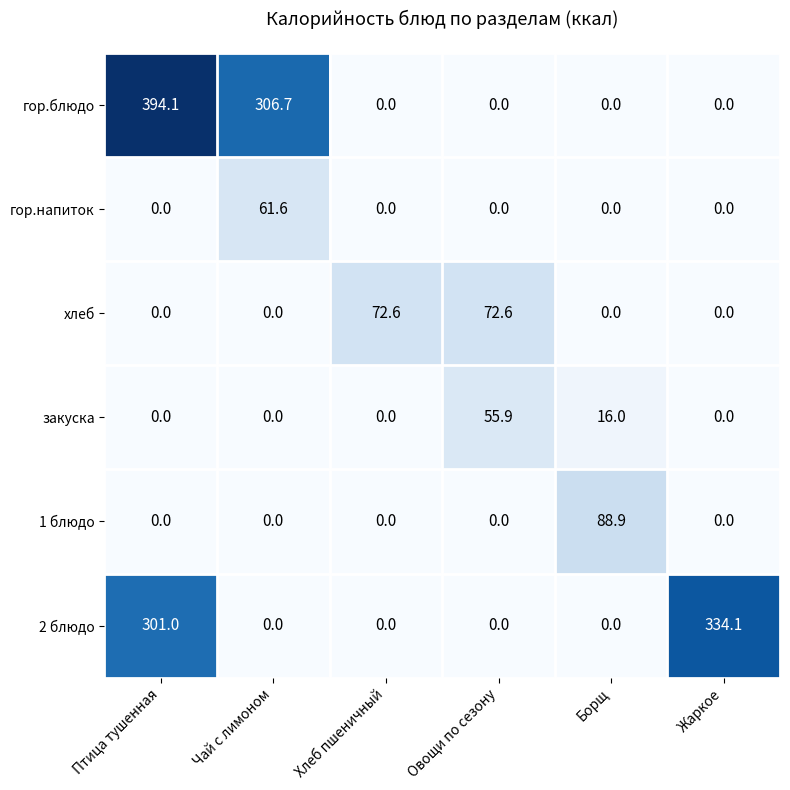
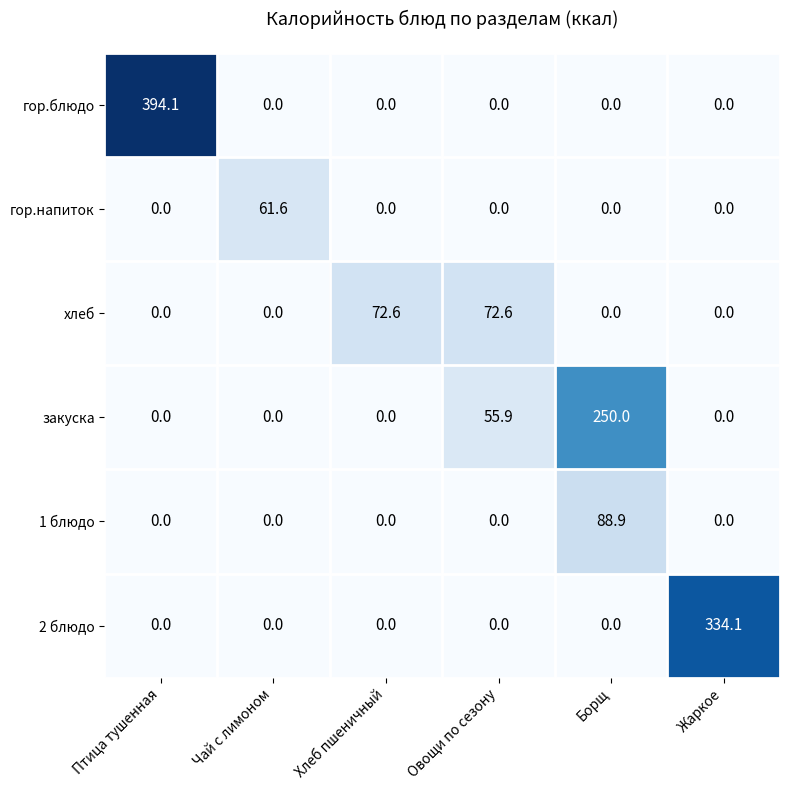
гор.блюдо, Чай с лимоном: 306.7 -> 0.0
закуска, Борщ: 16.0 -> 250.0
2 блюдо, Птица тушенная: 301.0 -> 0.0
